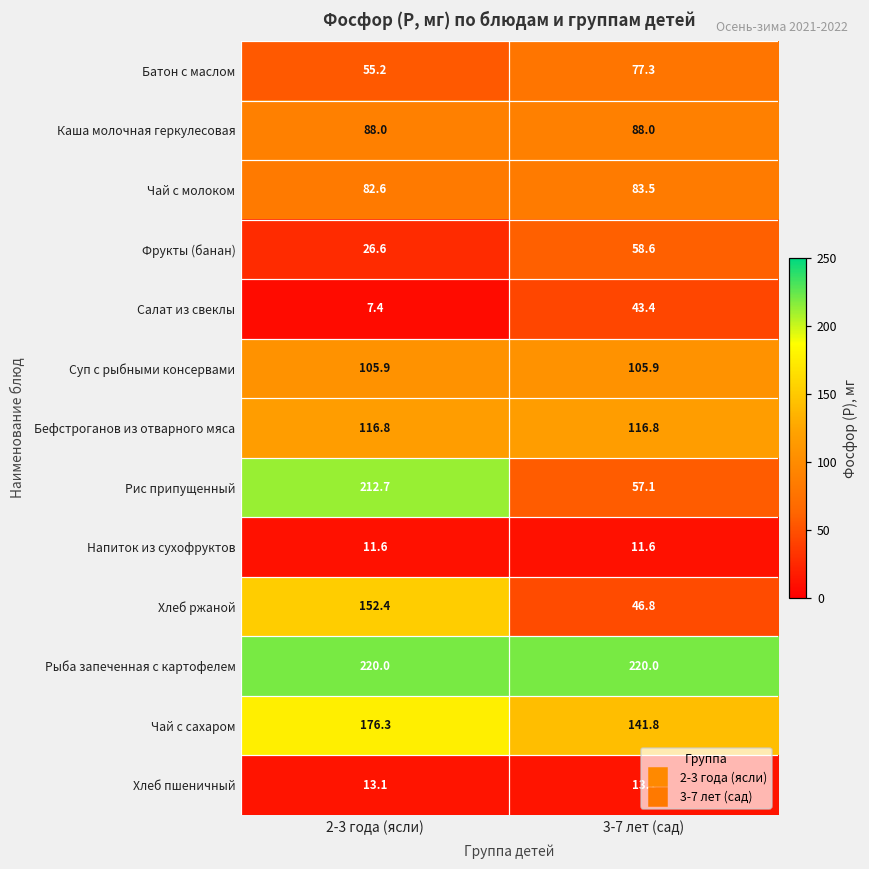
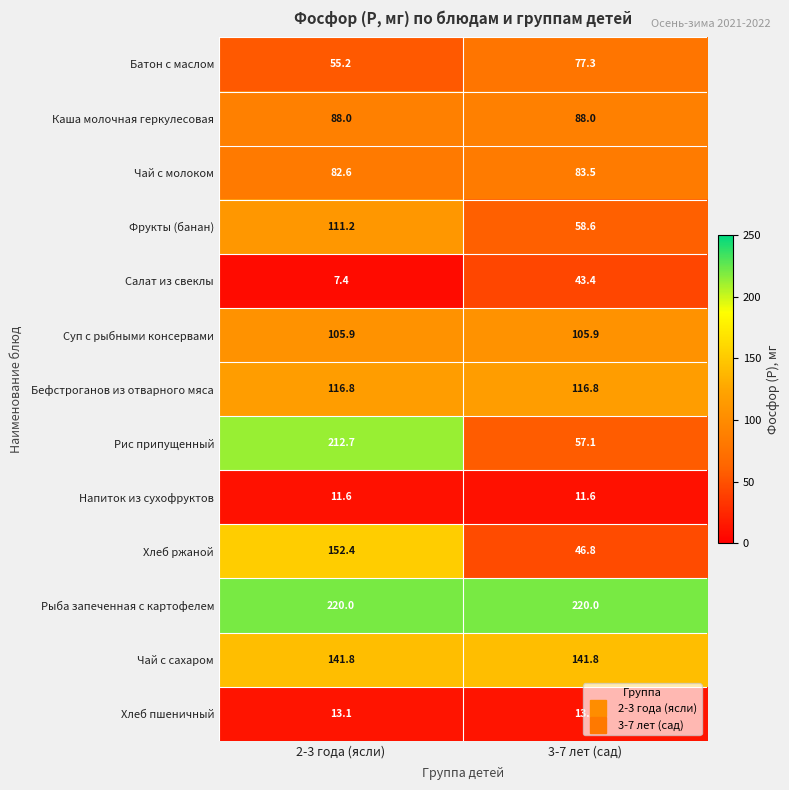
Фрукты (банан), 2-3 года (ясли): 26.6 -> 111.2
Чай с сахаром, 2-3 года (ясли): 176.3 -> 141.8
